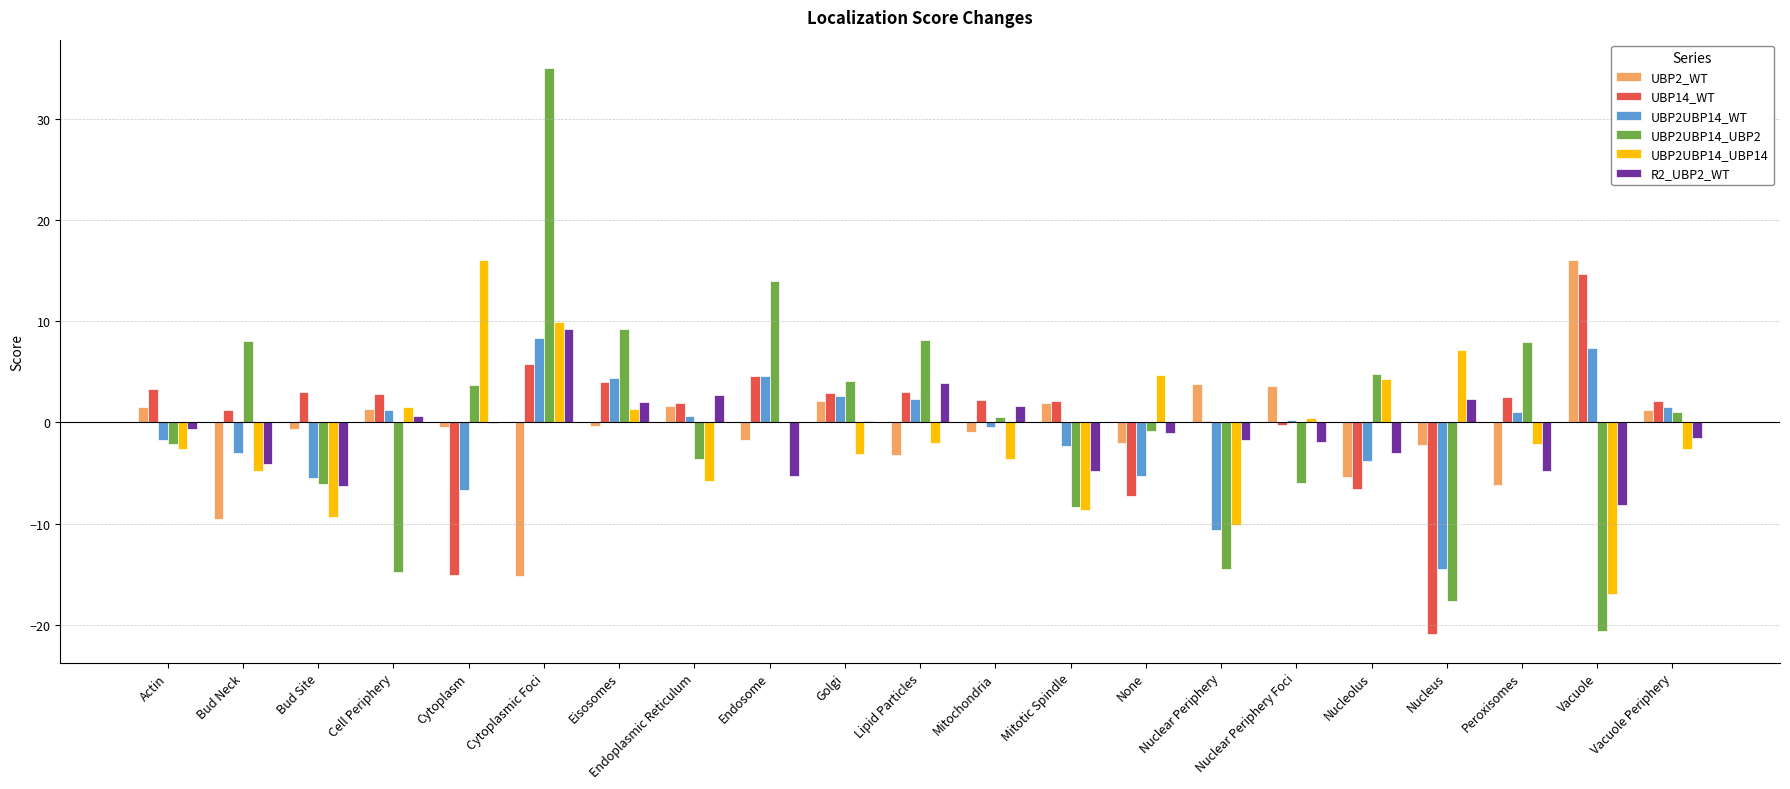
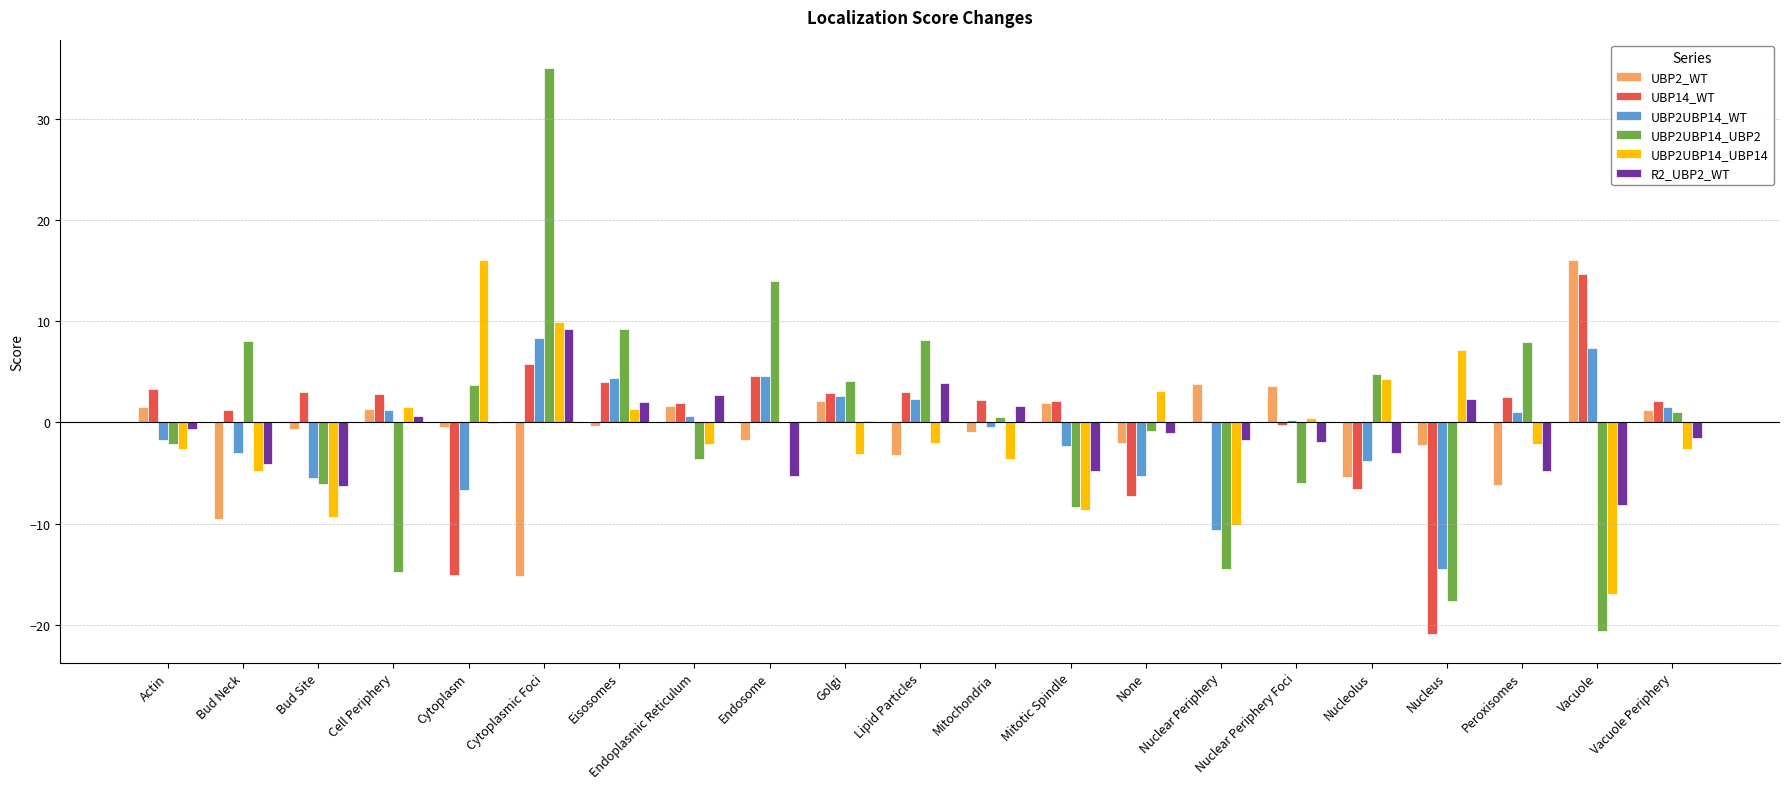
UBP2UBP14_UBP14, Endoplasmic Reticulum: -5.8 -> -2.1
UBP2UBP14_UBP14, None: 4.7 -> 3.1
